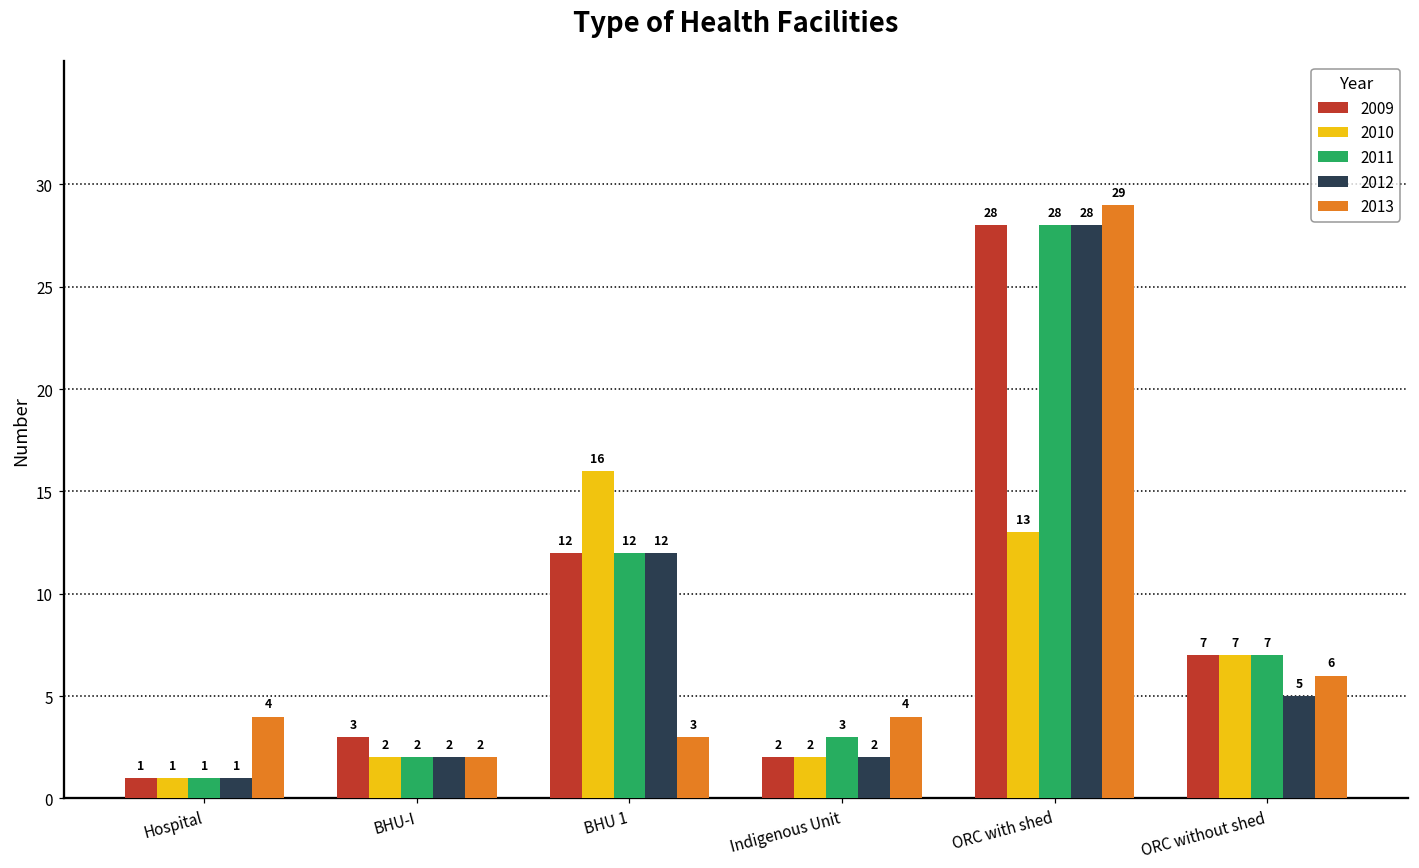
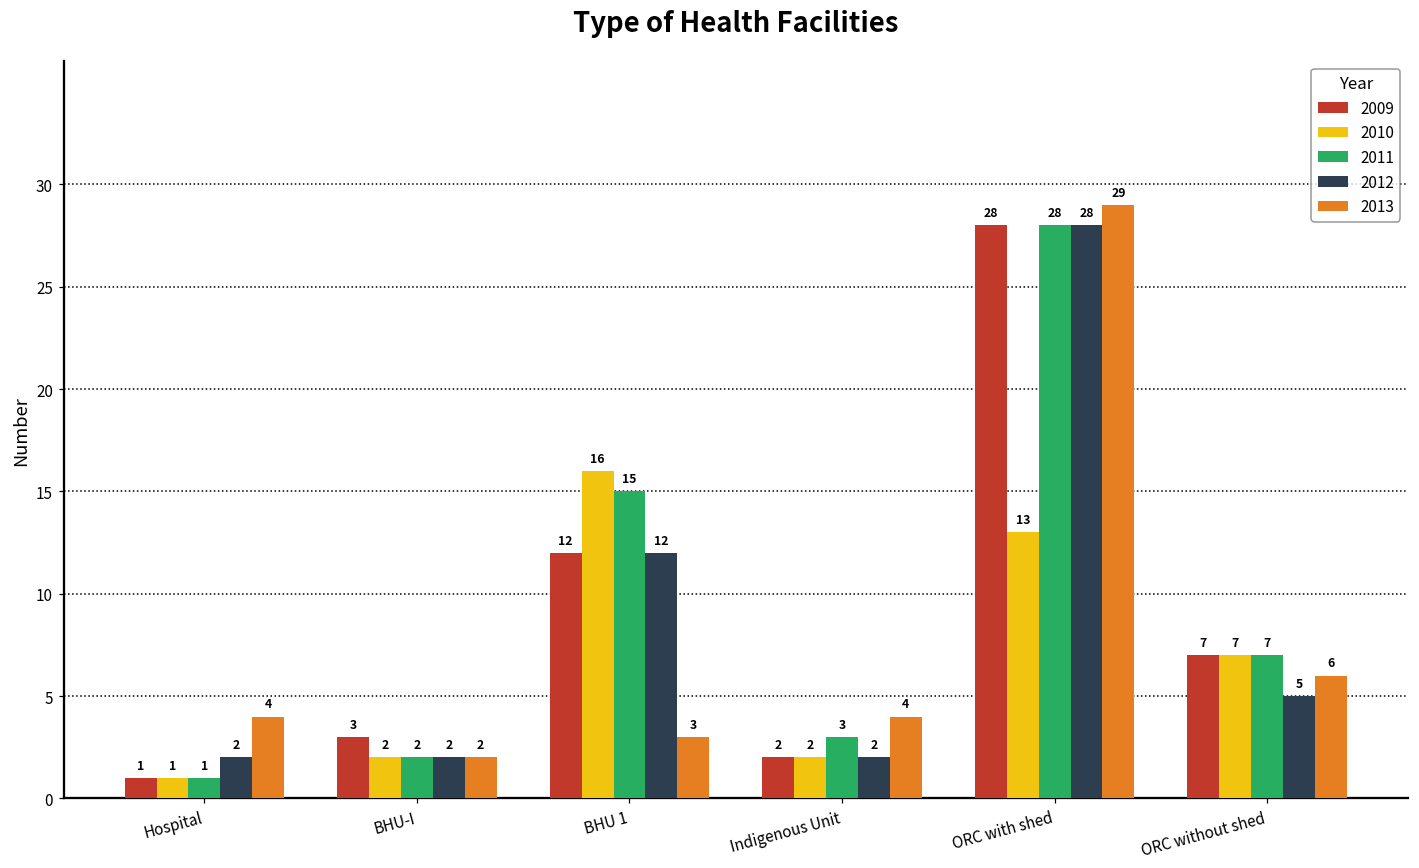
2012, Hospital: 1 -> 2
2011, BHU 1: 12 -> 15
